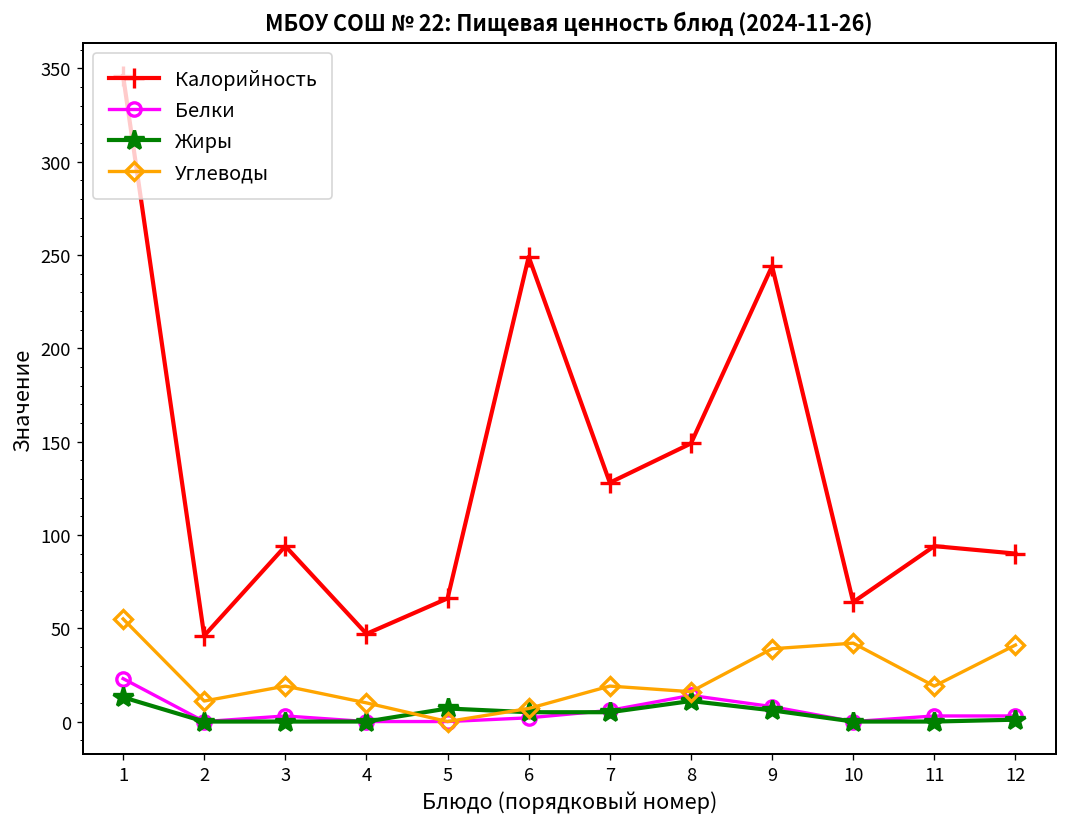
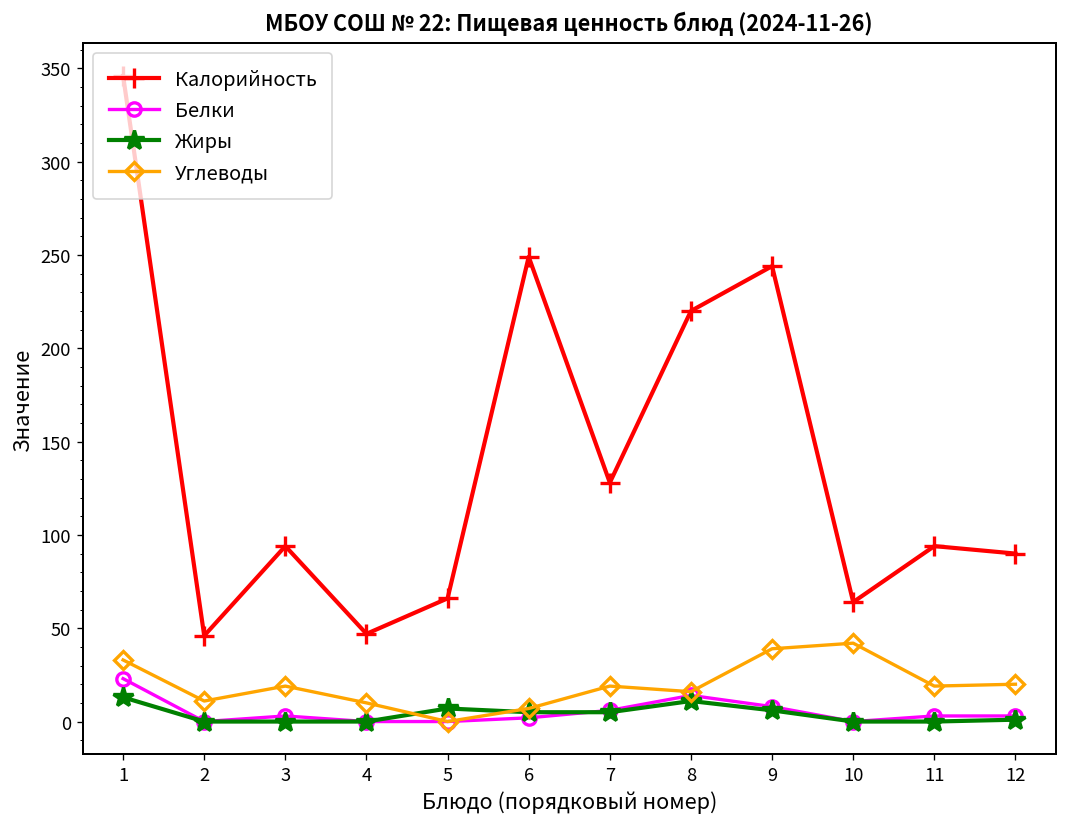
Углеводы, 1: 55 -> 33
Калорийность, 8: 149 -> 220
Углеводы, 12: 41 -> 20
